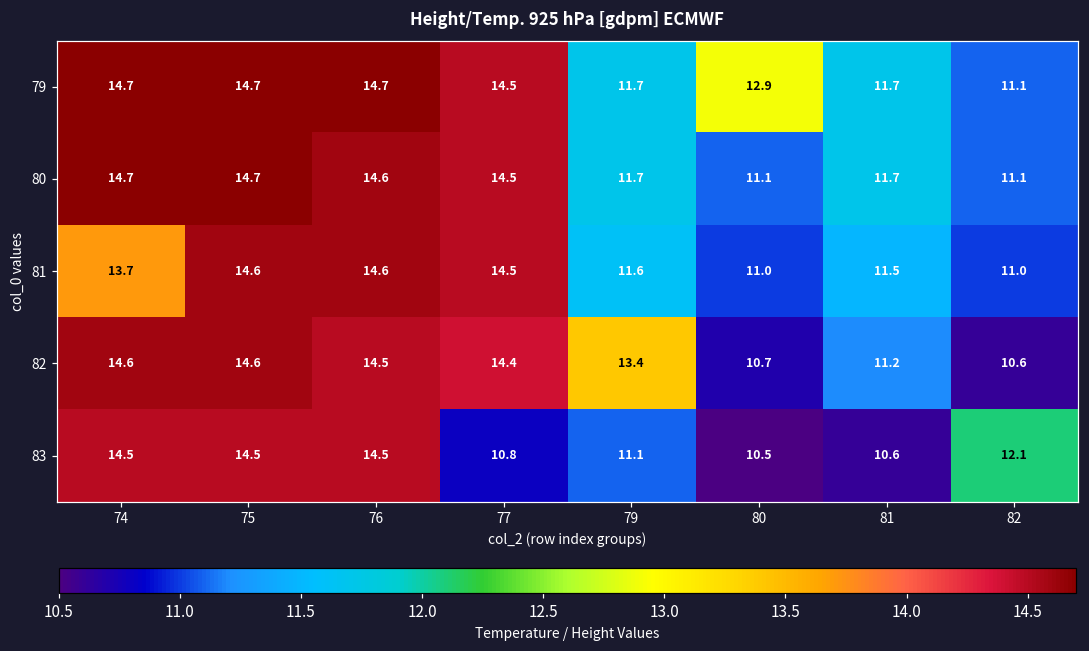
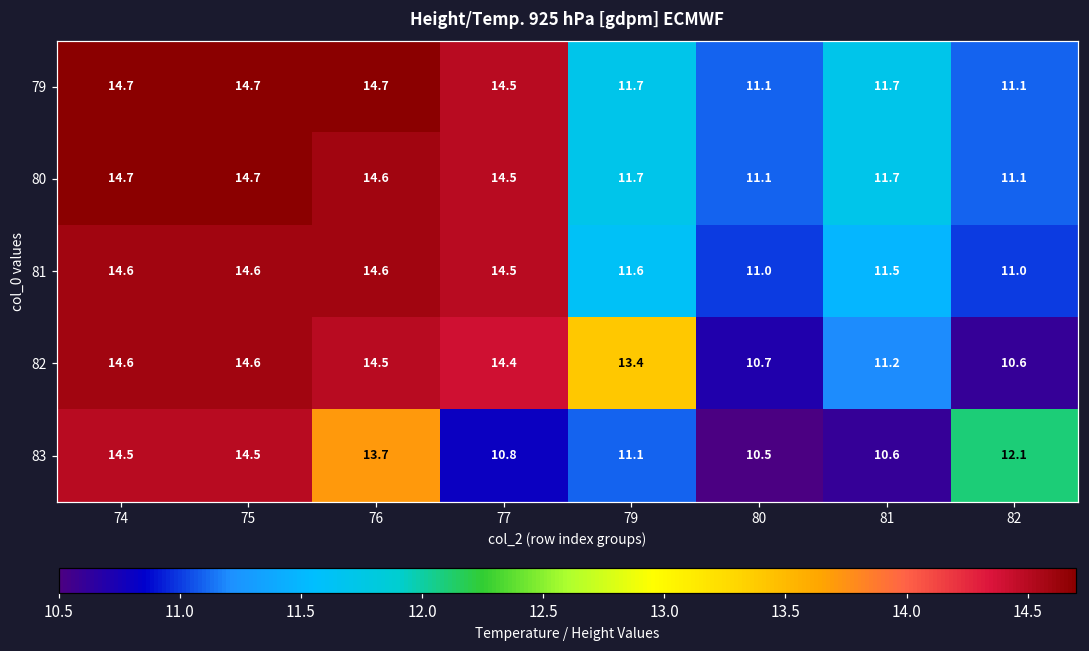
79, 80: 12.9 -> 11.1
81, 74: 13.7 -> 14.6
83, 76: 14.5 -> 13.7
